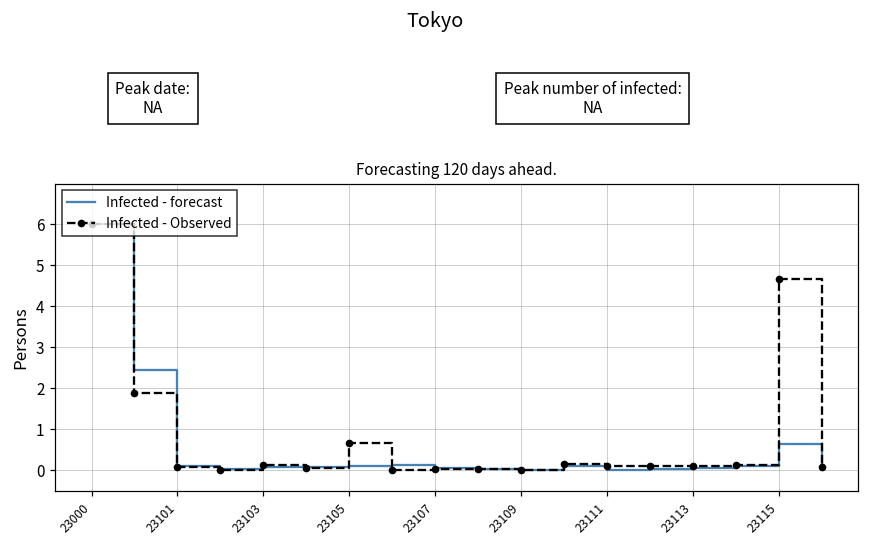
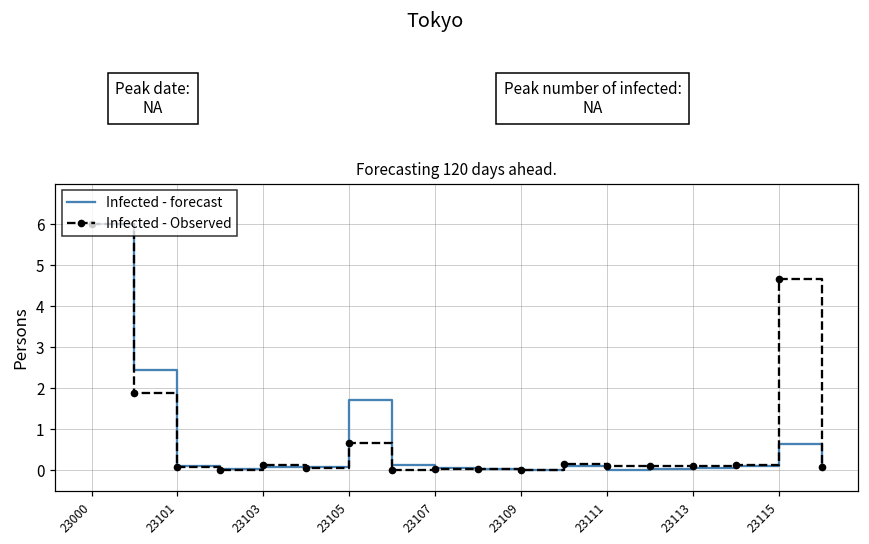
Infected - forecast, 23105: 0.1 -> 1.7
